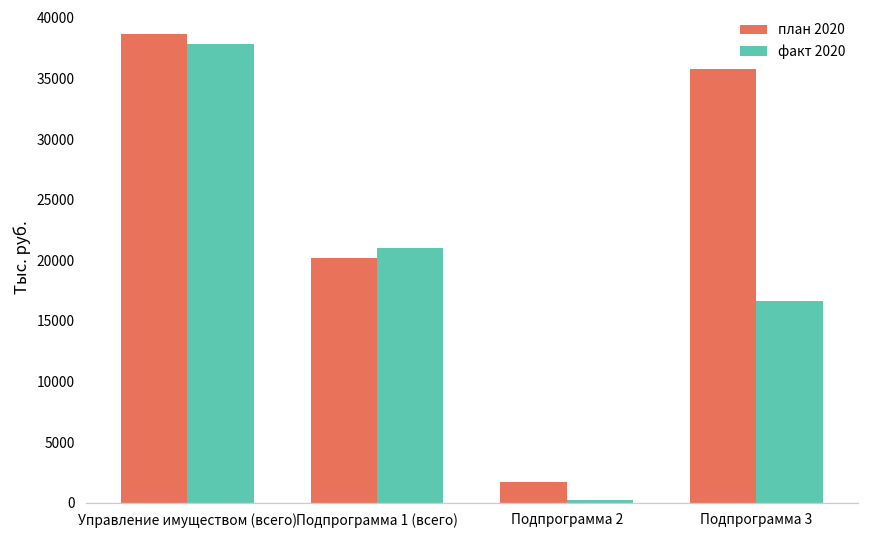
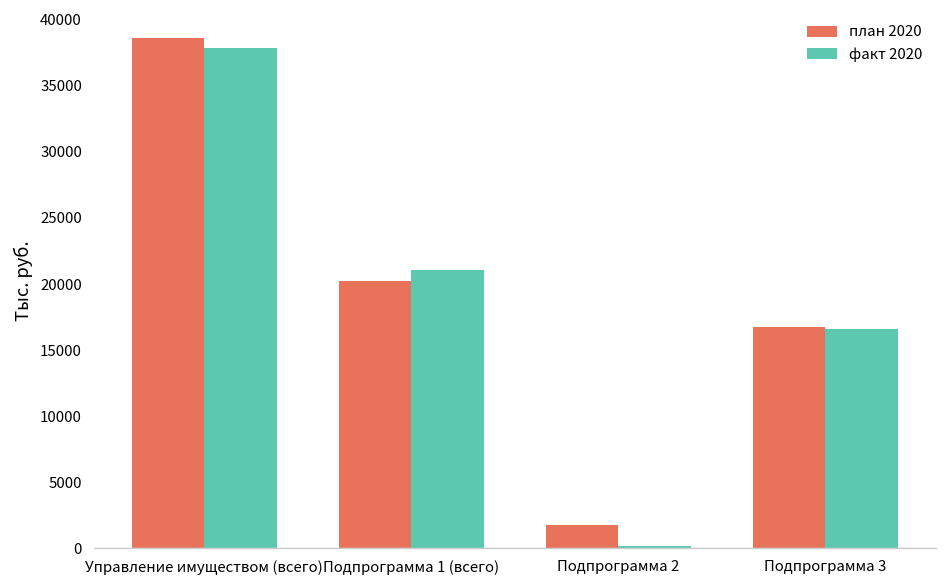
план 2020, Подпрограмма 3: 35800 -> 16700
